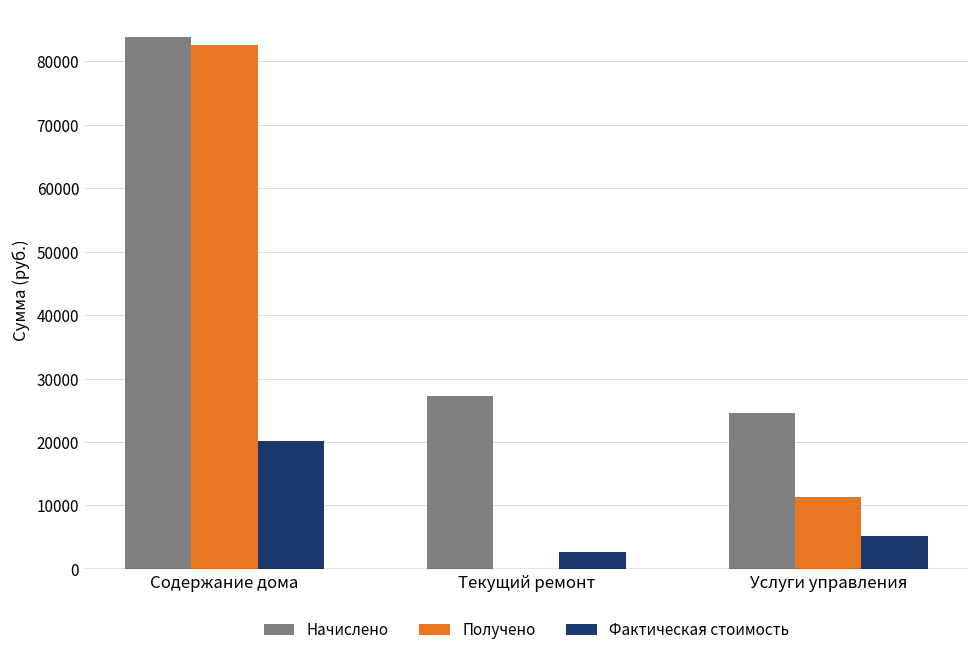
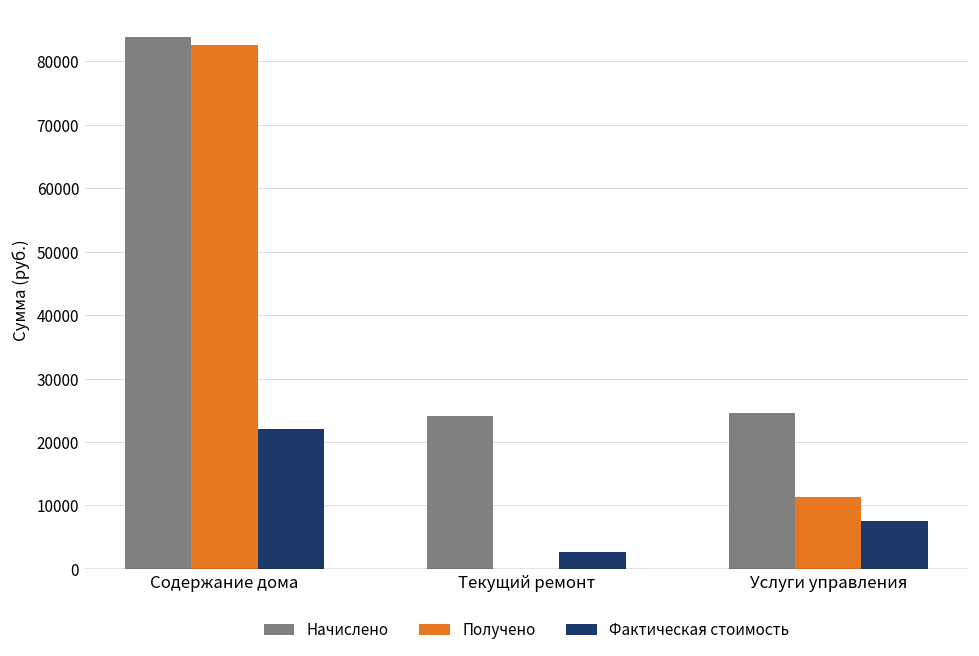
Фактическая стоимость, Содержание дома: 20000 -> 22000
Начислено, Текущий ремонт: 27000 -> 24000
Фактическая стоимость, Услуги управления: 5000 -> 8000
